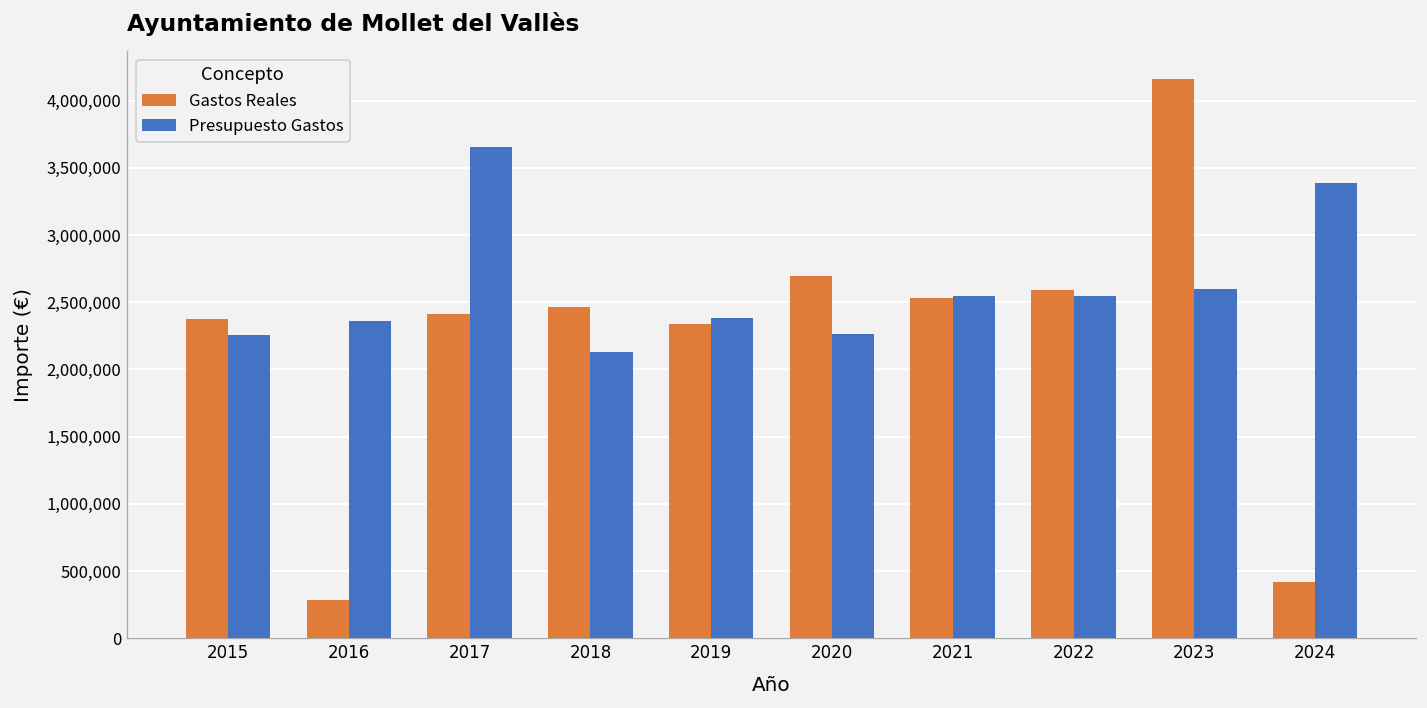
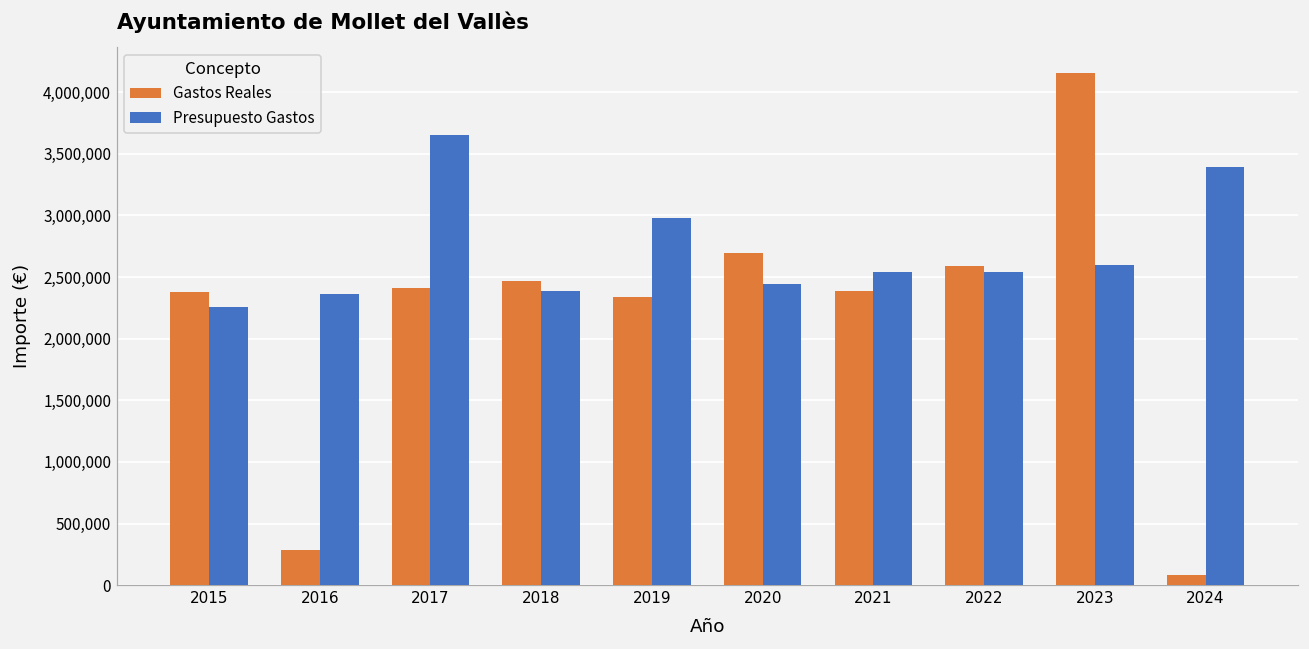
Presupuesto Gastos, 2018: 2,130,000 -> 2,390,000
Presupuesto Gastos, 2019: 2,390,000 -> 2,980,000
Presupuesto Gastos, 2020: 2,270,000 -> 2,440,000
Gastos Reales, 2021: 2,530,000 -> 2,380,000
Gastos Reales, 2024: 420,000 -> 80,000
